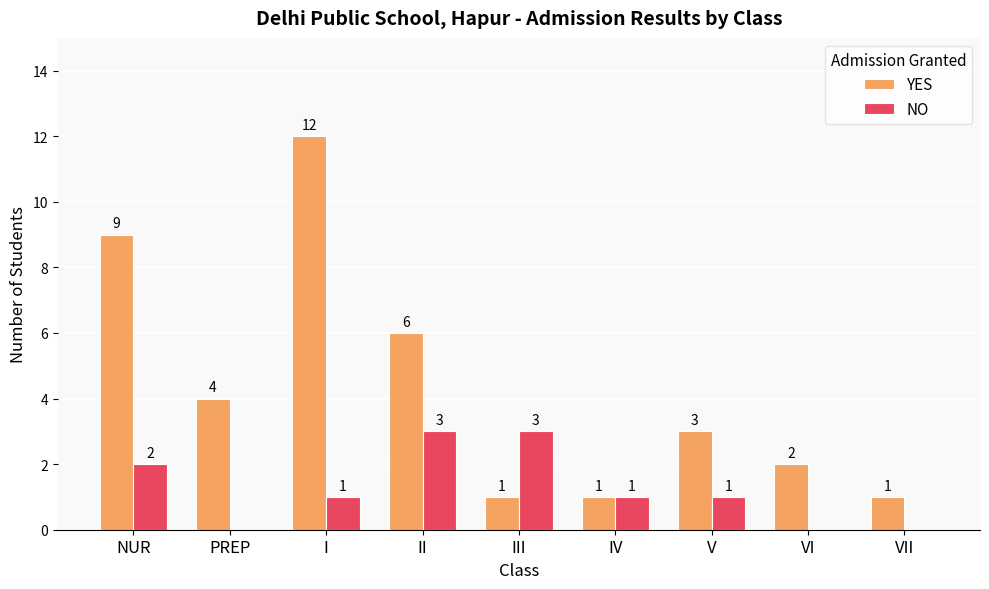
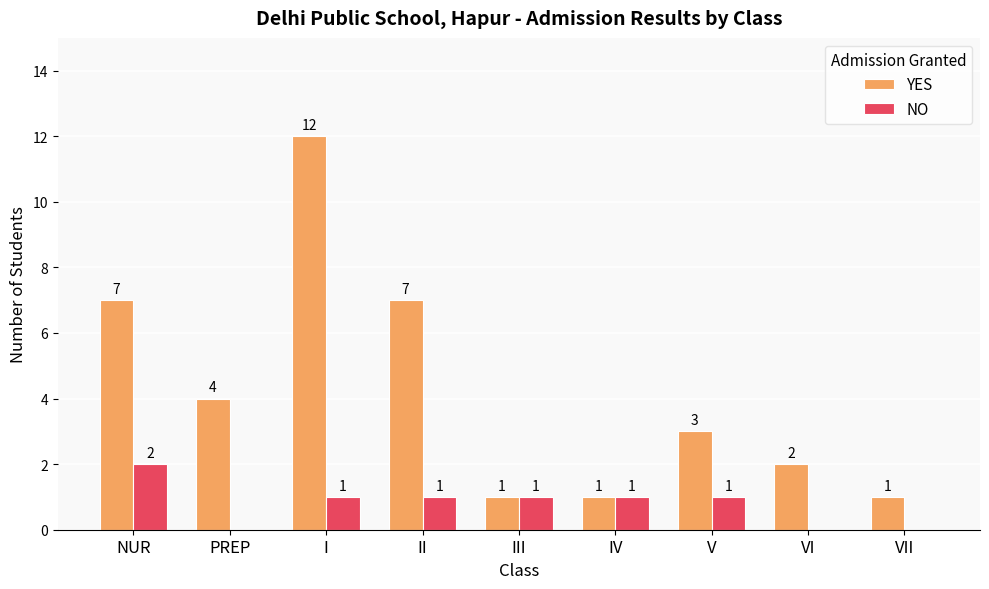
YES, NUR: 9 -> 7
YES, II: 6 -> 7
NO, II: 3 -> 1
NO, III: 3 -> 1
